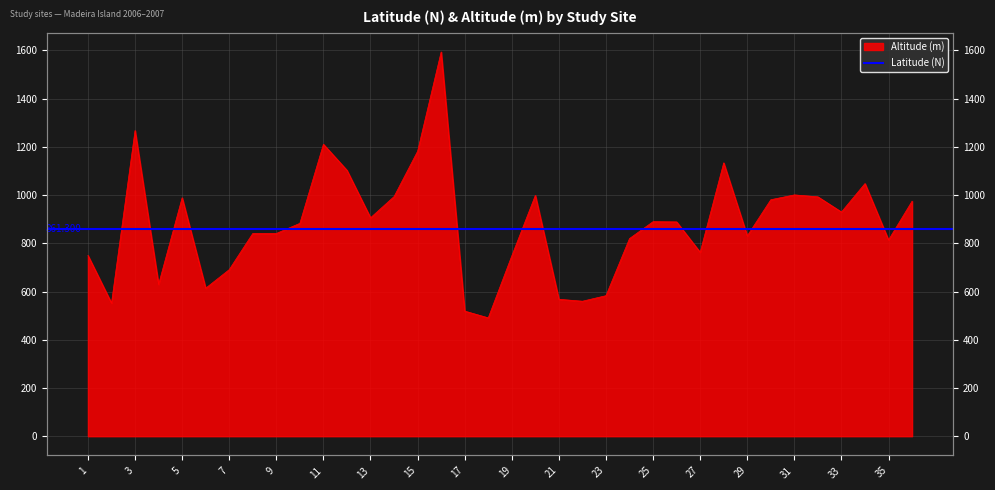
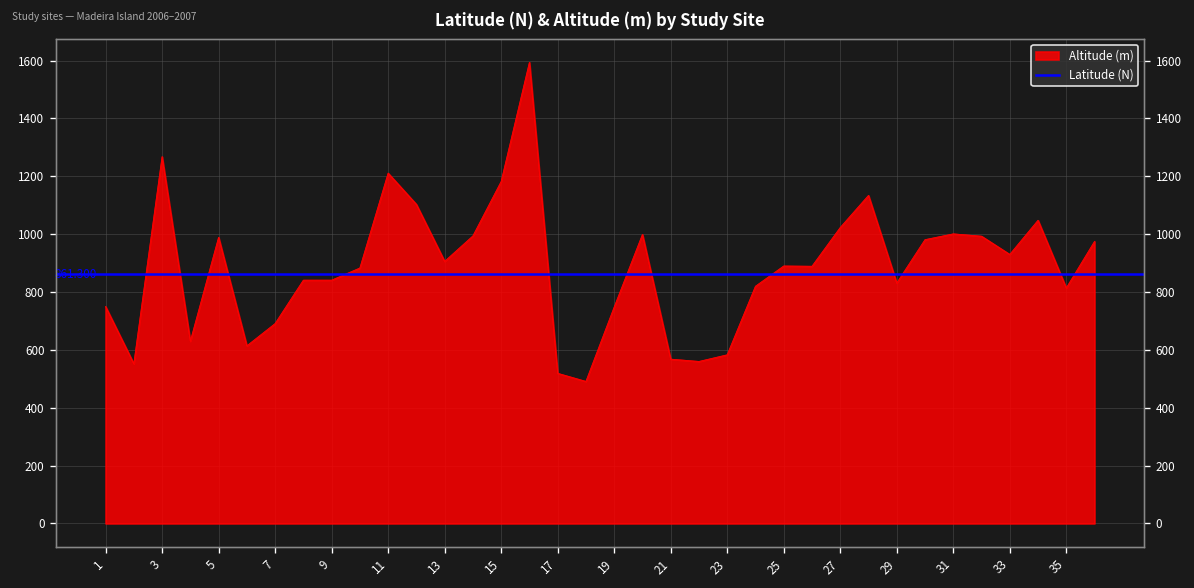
27: 760 -> 1020
